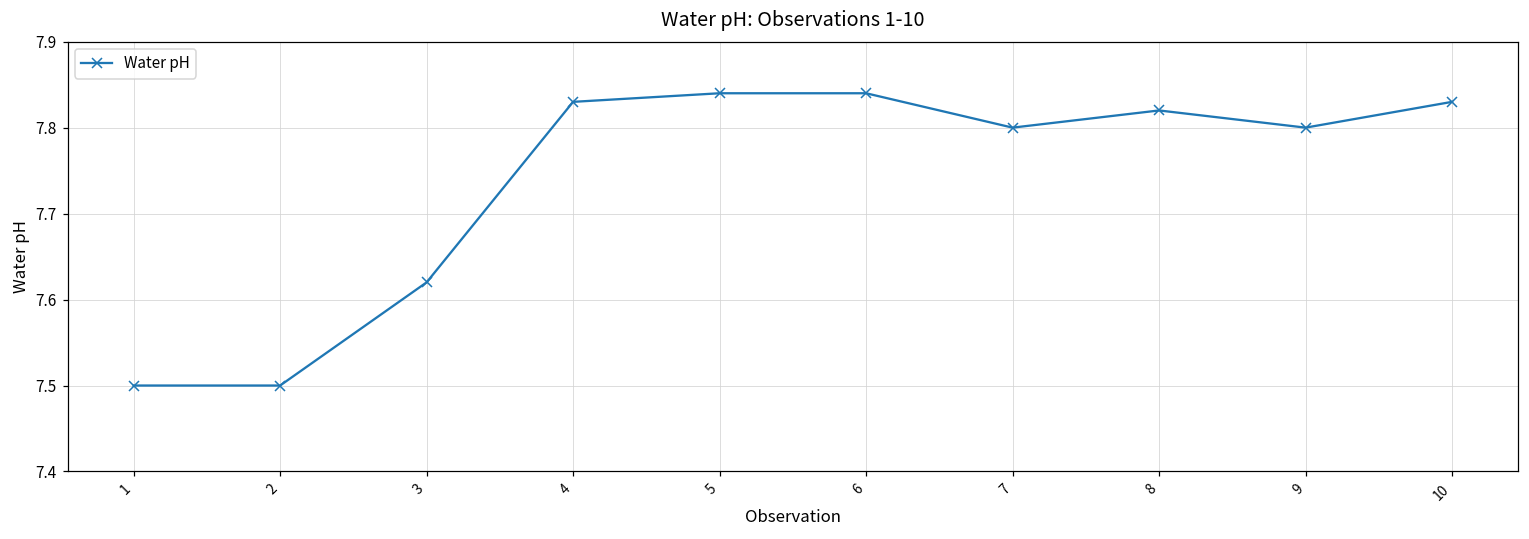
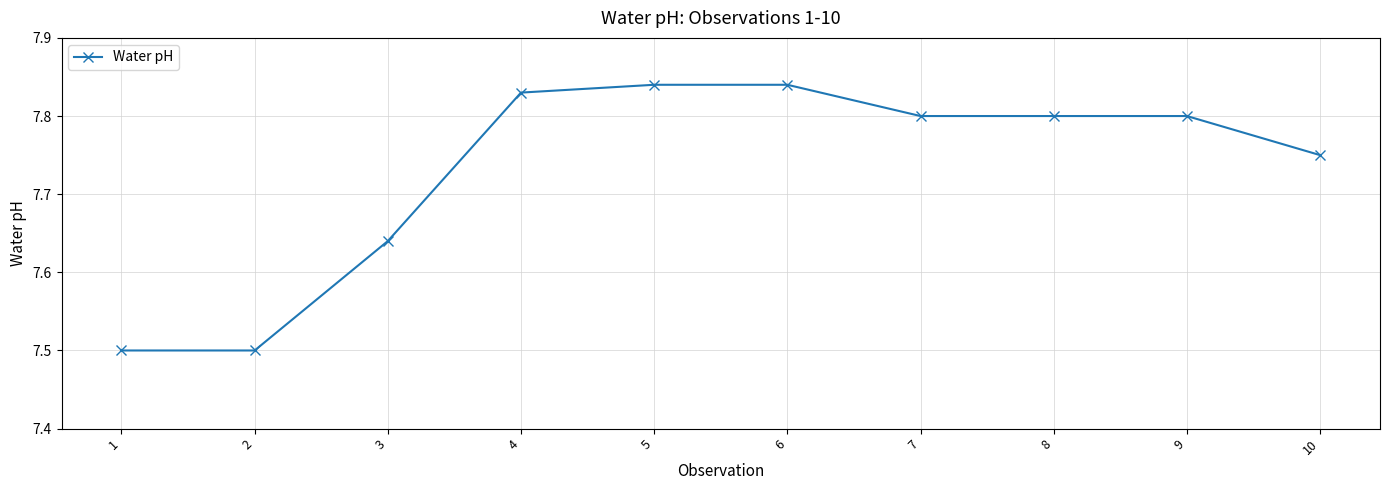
3: 7.62 -> 7.64
8: 7.82 -> 7.80
10: 7.83 -> 7.75
